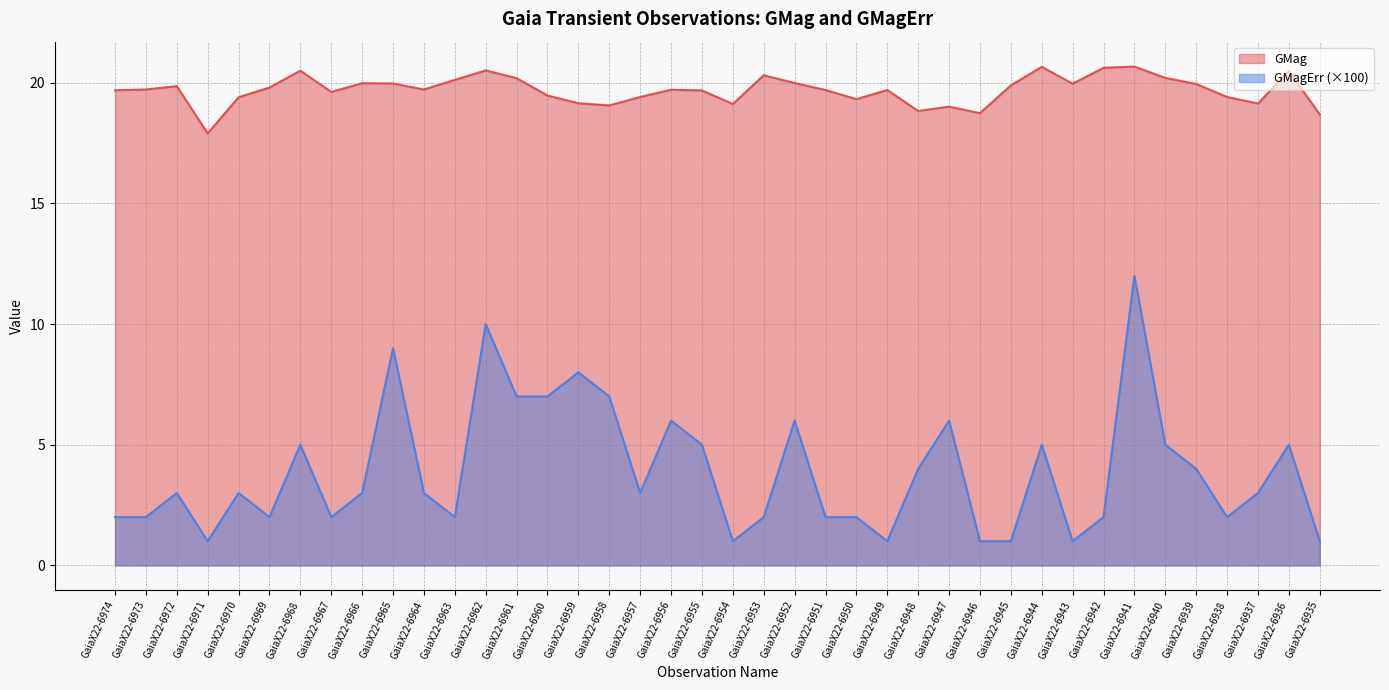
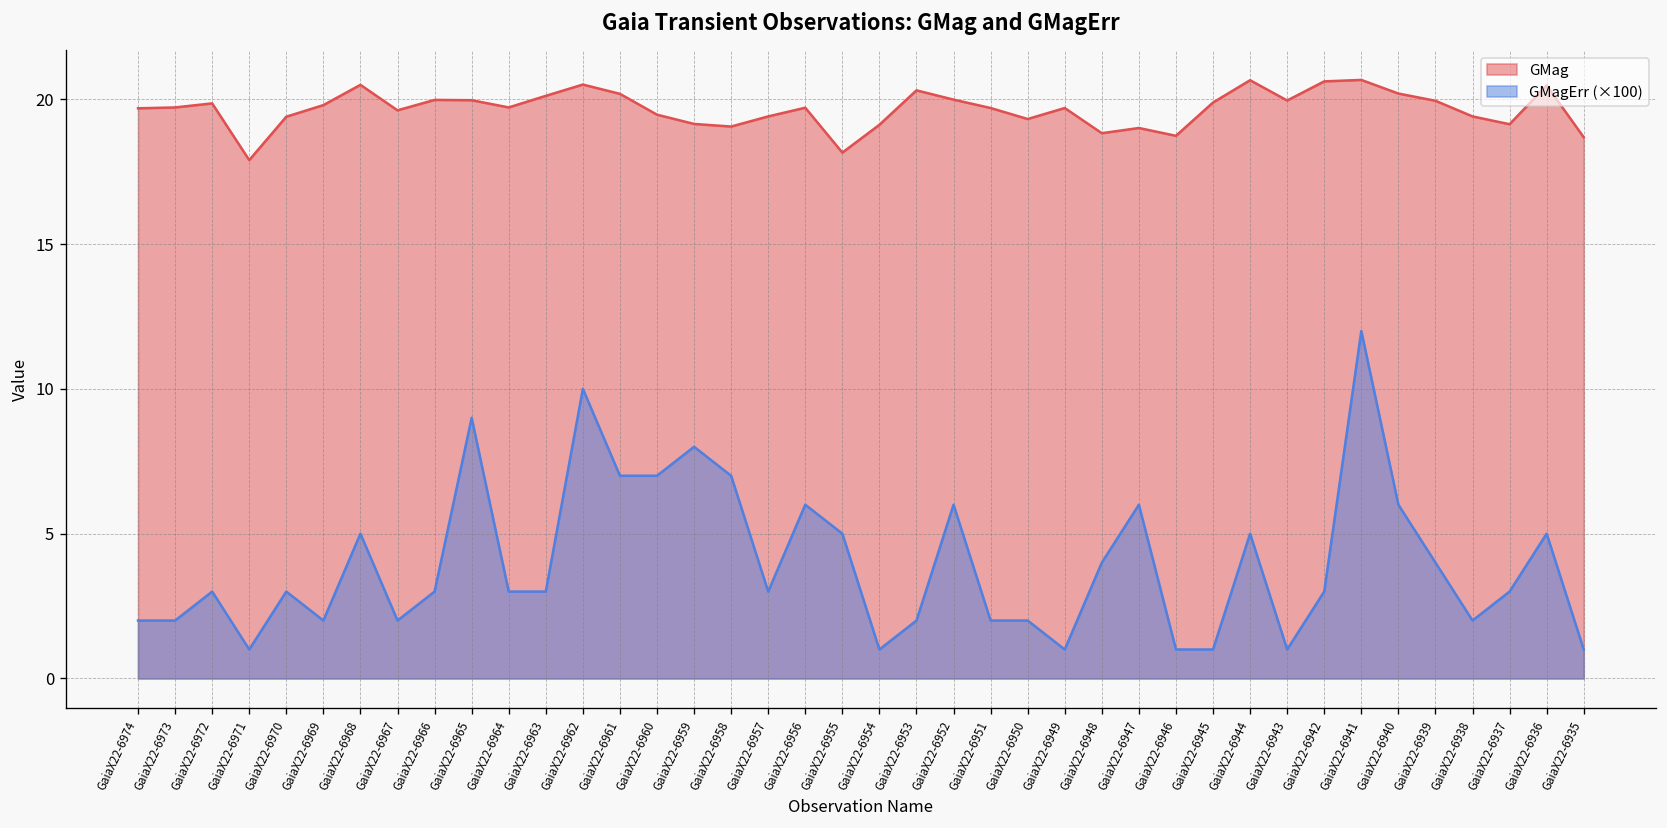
GMagErr (×100), GaiaX22-6963: 2.0 -> 3.0
GMag, GaiaX22-6955: 19.7 -> 18.2
GMagErr (×100), GaiaX22-6942: 2.0 -> 3.0
GMagErr (×100), GaiaX22-6940: 5.0 -> 6.0
